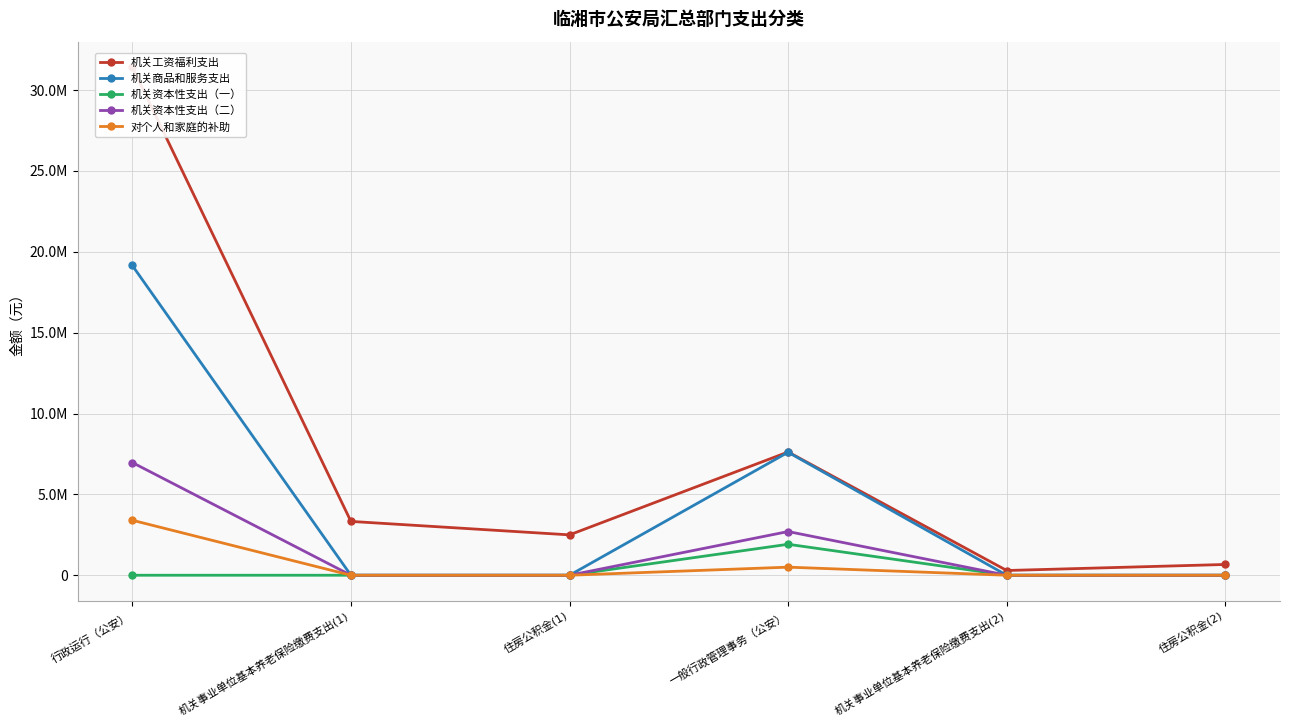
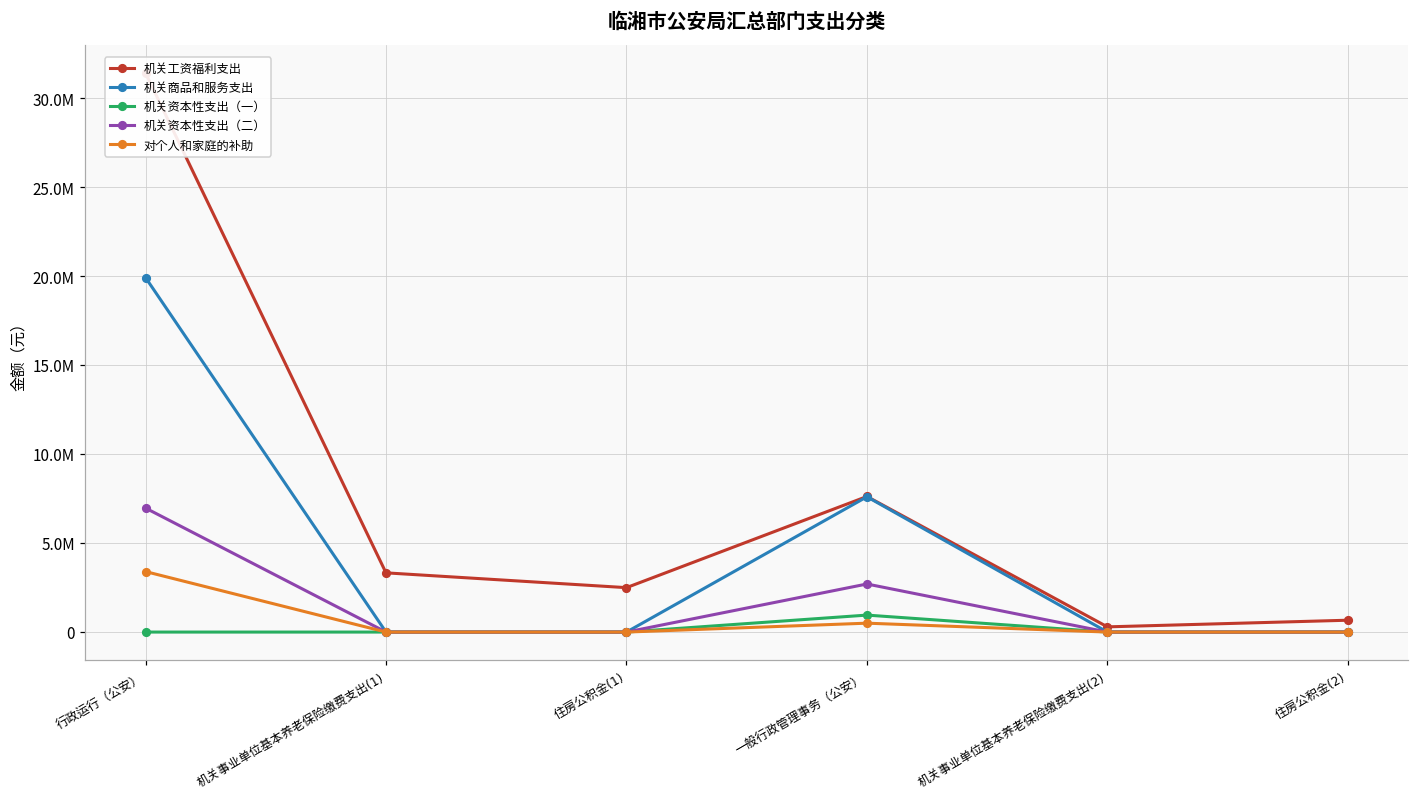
机关商品和服务支出, 行政运行（公安）: 19200000 -> 19900000
机关资本性支出（一）, 一般行政管理事务（公安）: 1900000 -> 1000000
